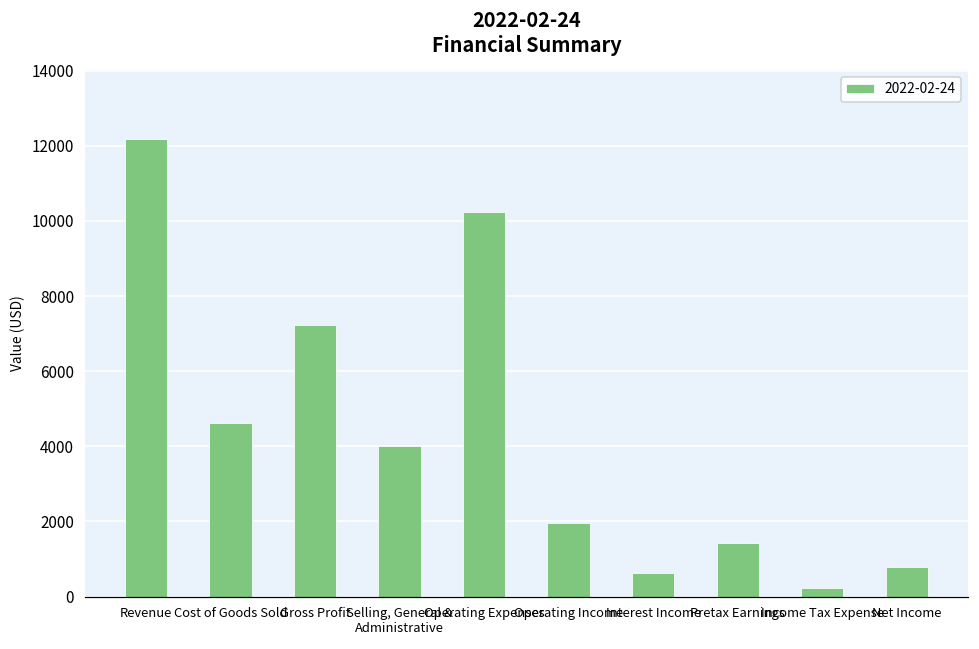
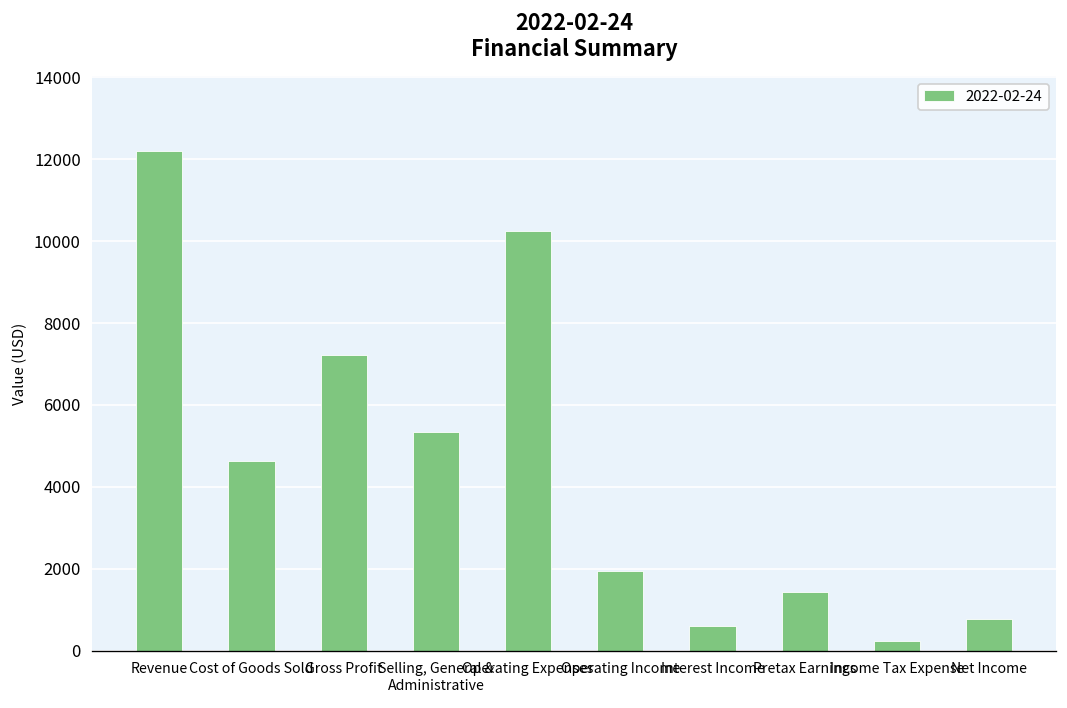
Selling, General & Administrative: 4000 -> 5400
